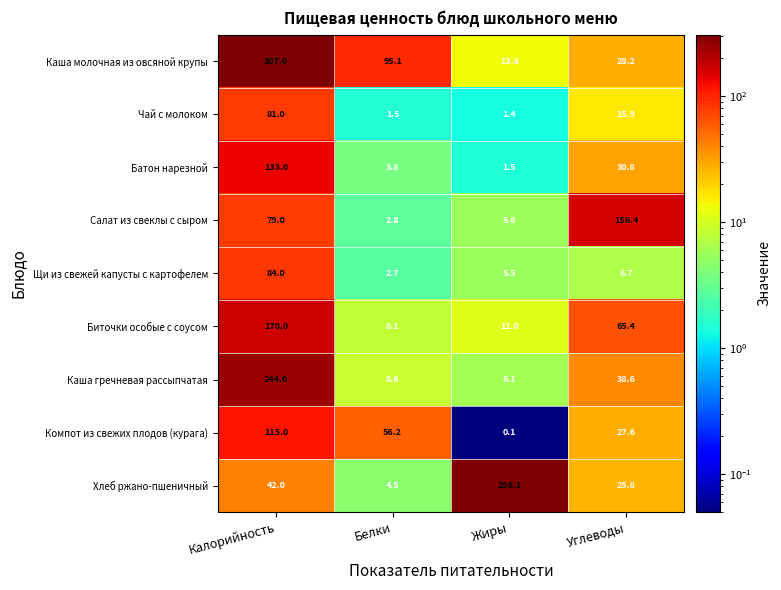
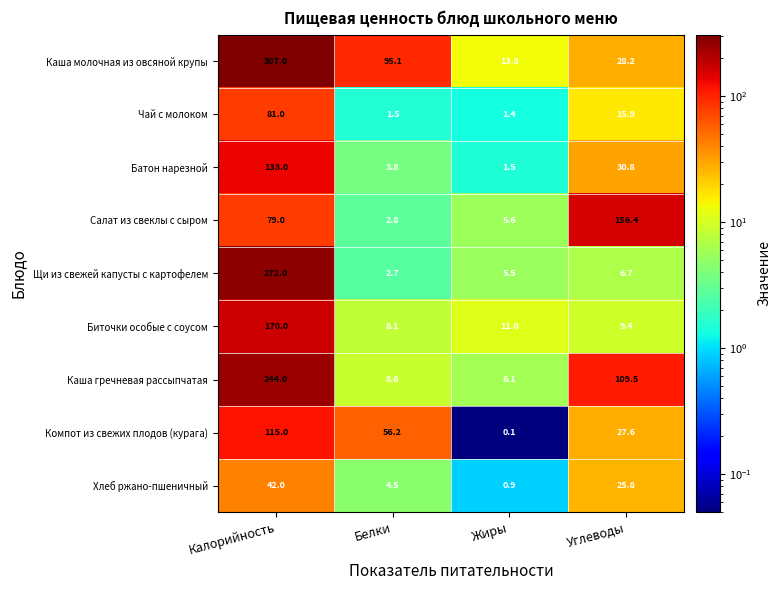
Щи из свежей капусты с картофелем, Калорийность: 84.0 -> 272.0
Биточки особые с соусом, Углеводы: 65.4 -> 9.4
Каша гречневая рассыпчатая, Углеводы: 38.6 -> 109.5
Хлеб ржано-пшеничный, Жиры: 298.1 -> 0.9
